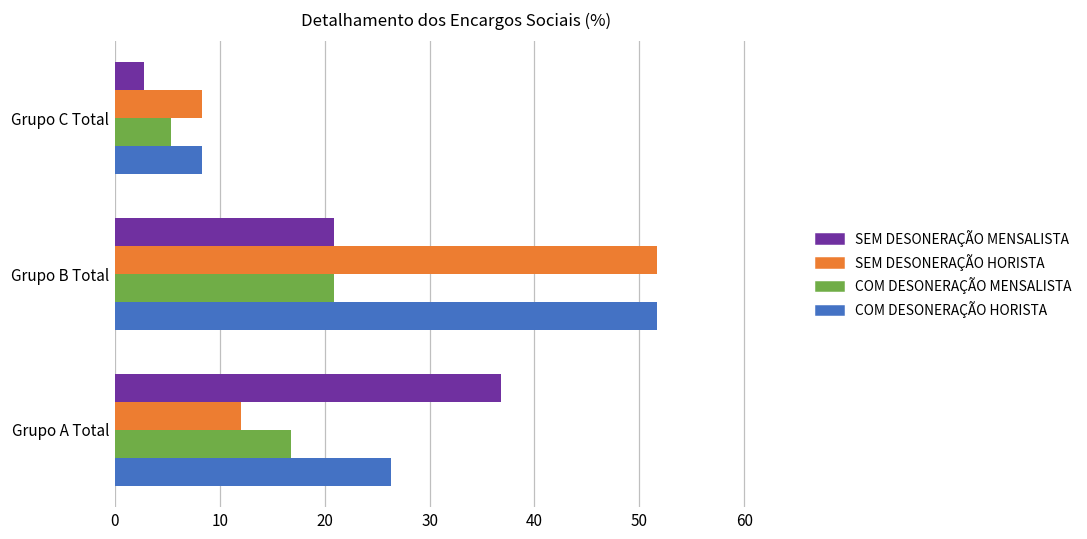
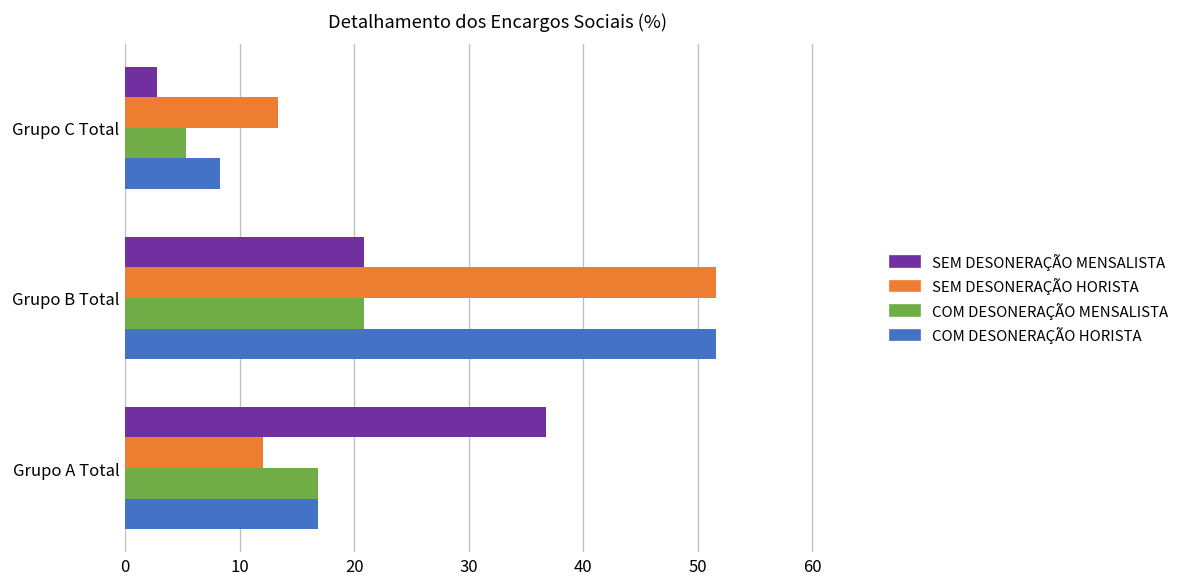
SEM DESONERAÇÃO HORISTA, Grupo C Total: 8 -> 13
COM DESONERAÇÃO HORISTA, Grupo A Total: 26 -> 17
